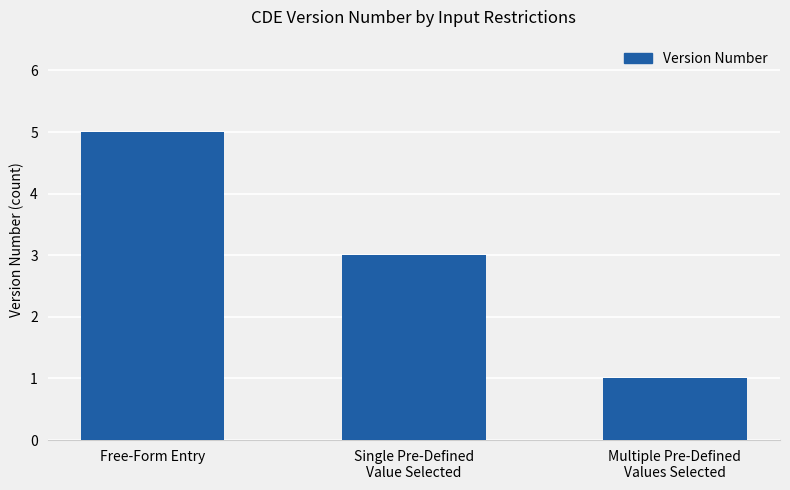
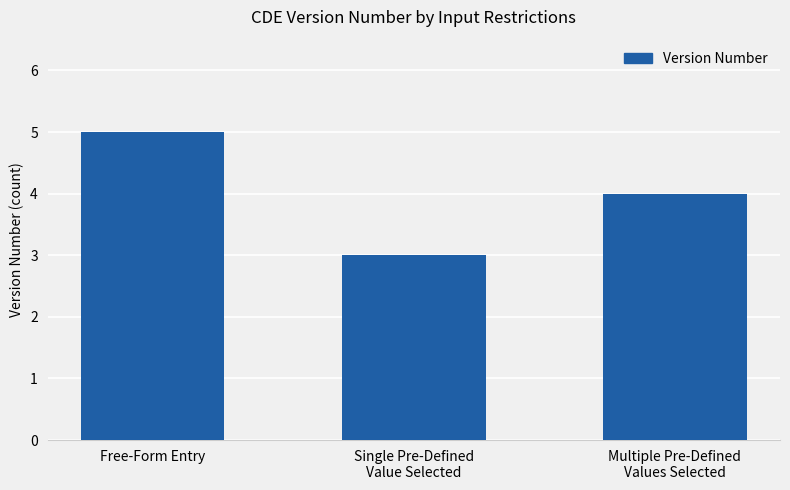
Multiple Pre-Defined Values Selected: 1 -> 4
